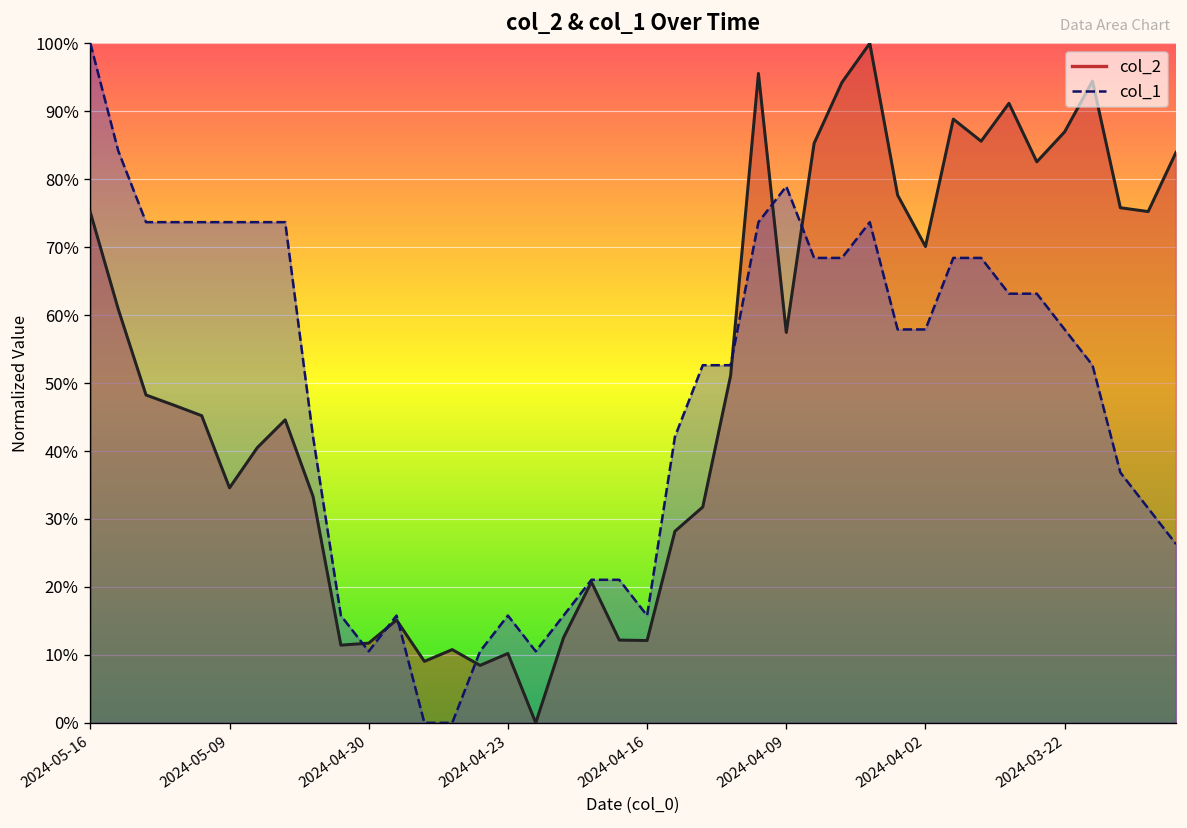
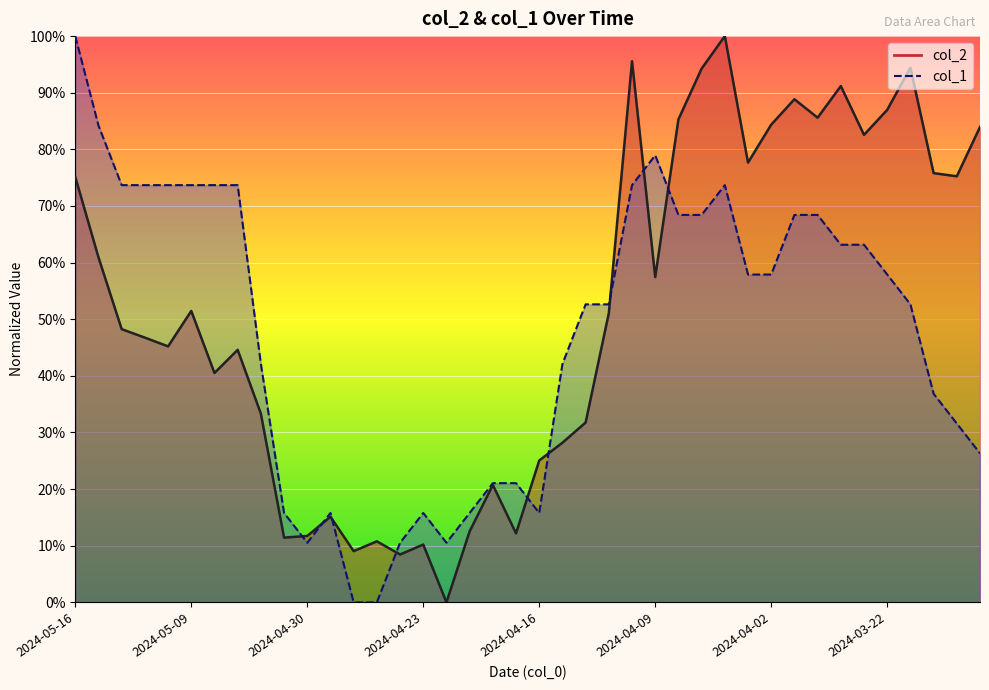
col_2, 2024-05-09: 35% -> 51%
col_2, 2024-04-16: 12% -> 25%
col_2, 2024-04-02: 70% -> 84%
